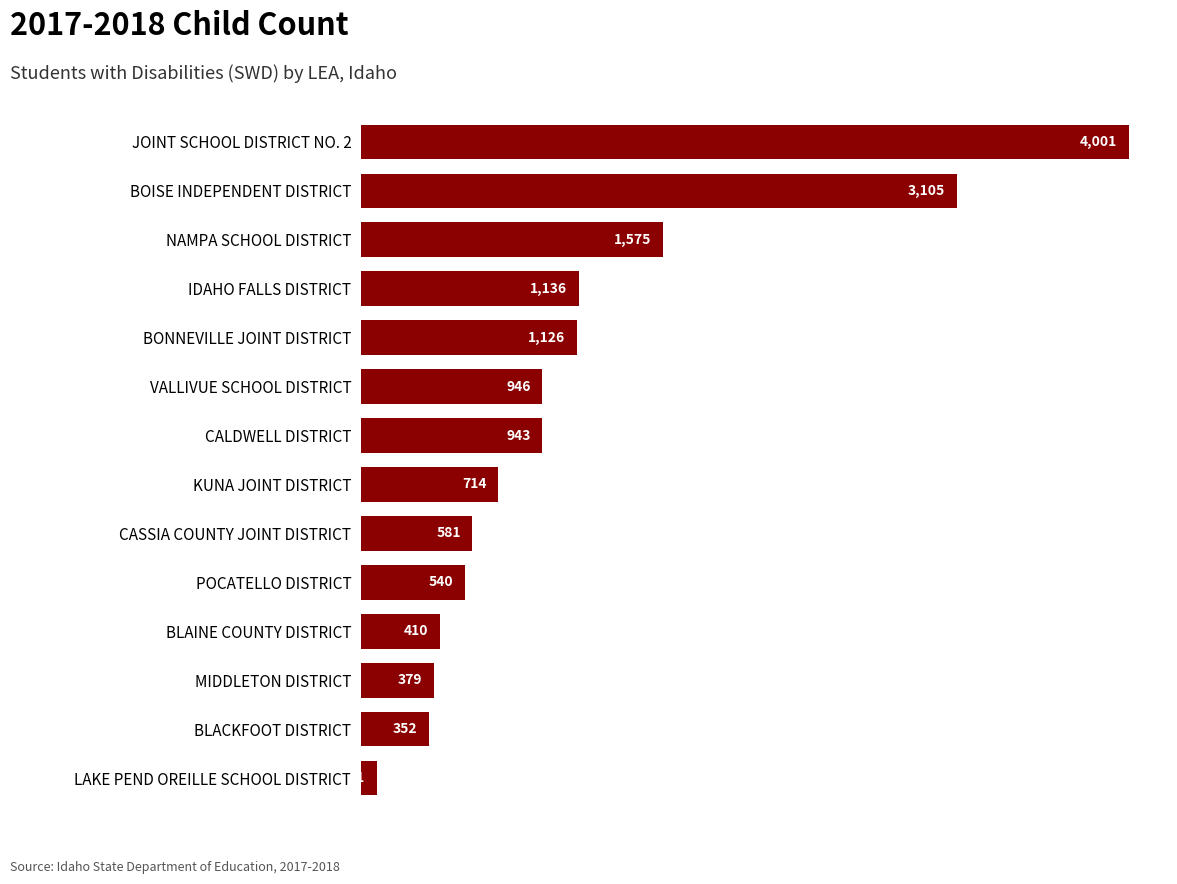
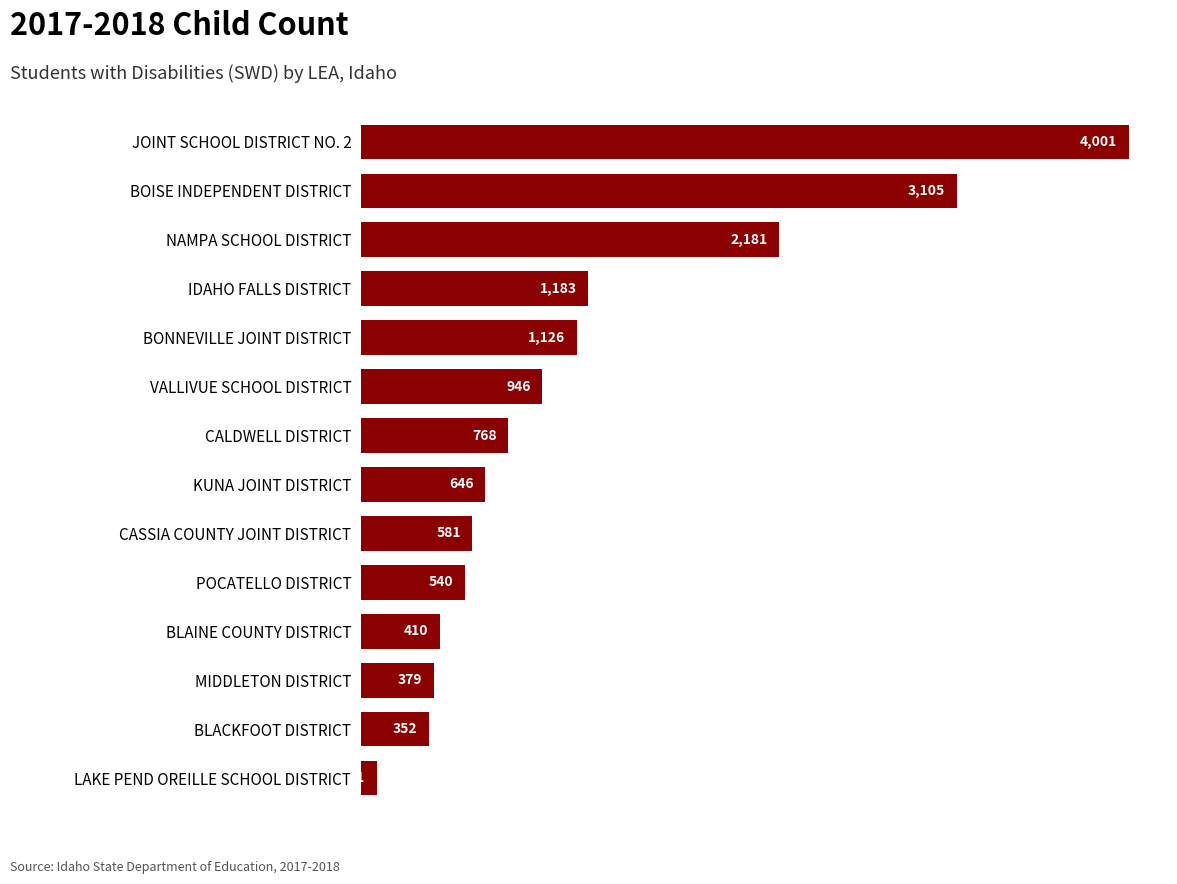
NAMPA SCHOOL DISTRICT: 1,575 -> 2,181
IDAHO FALLS DISTRICT: 1,136 -> 1,183
CALDWELL DISTRICT: 943 -> 768
KUNA JOINT DISTRICT: 714 -> 646
